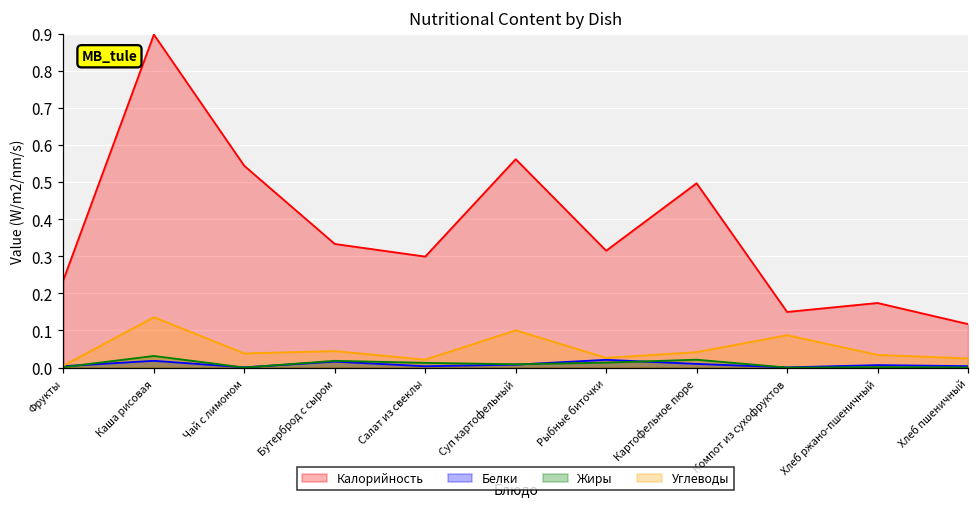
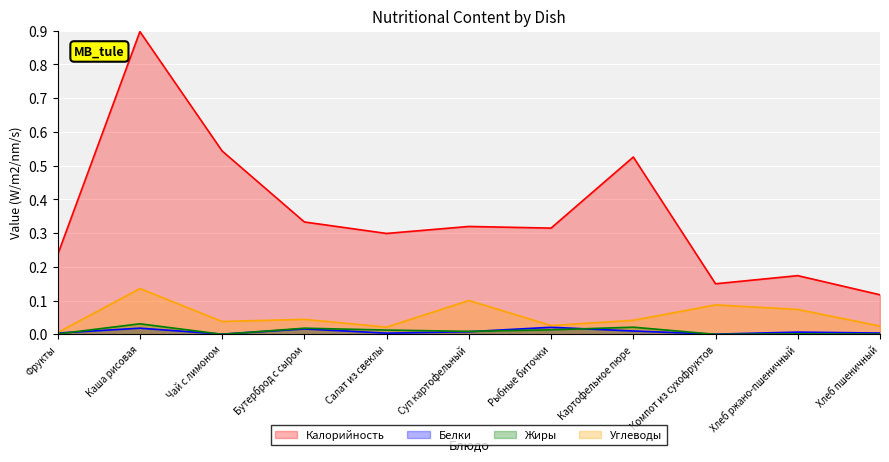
Калорийность, Суп картофельный: 0.56 -> 0.32
Калорийность, Картофельное пюре: 0.50 -> 0.53
Углеводы, Хлеб ржано-пшеничный: 0.03 -> 0.07
